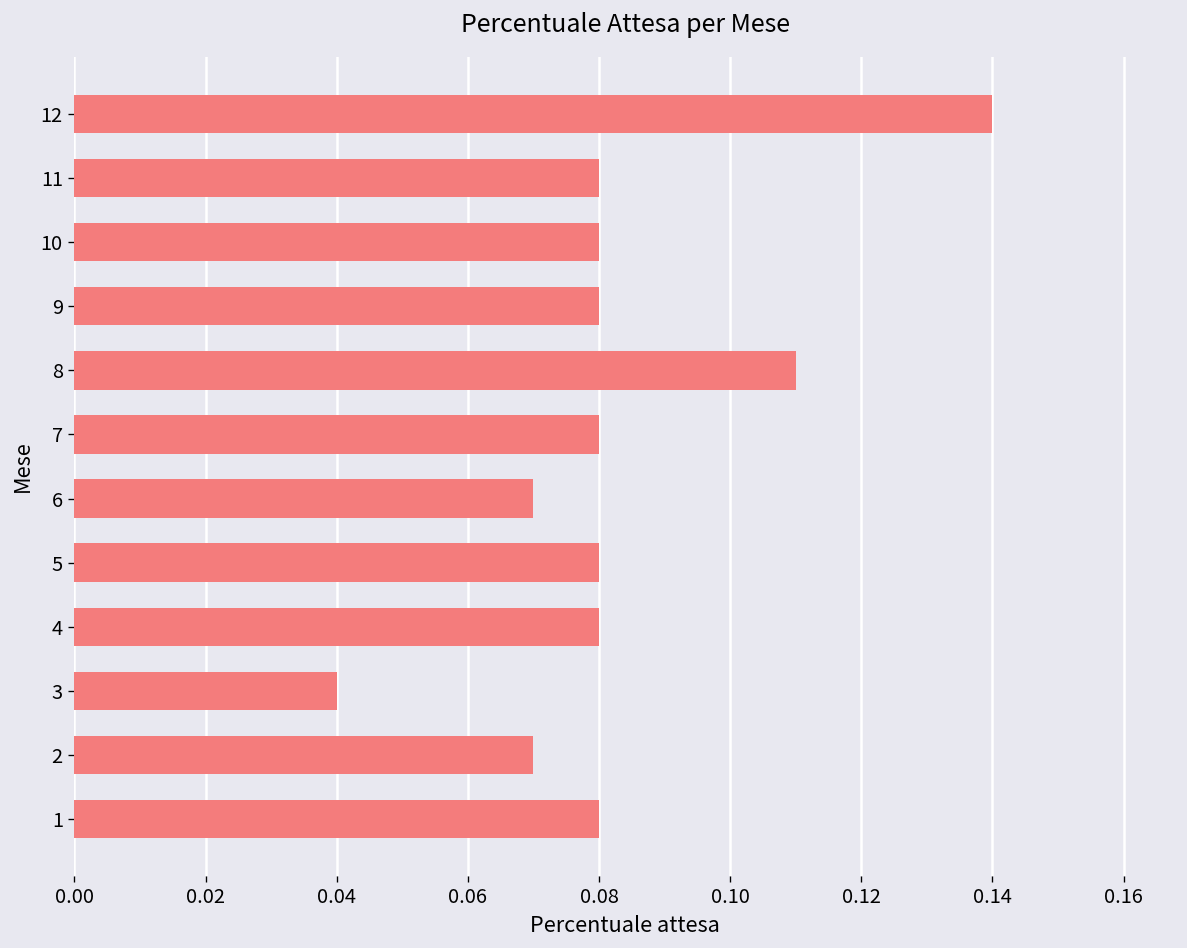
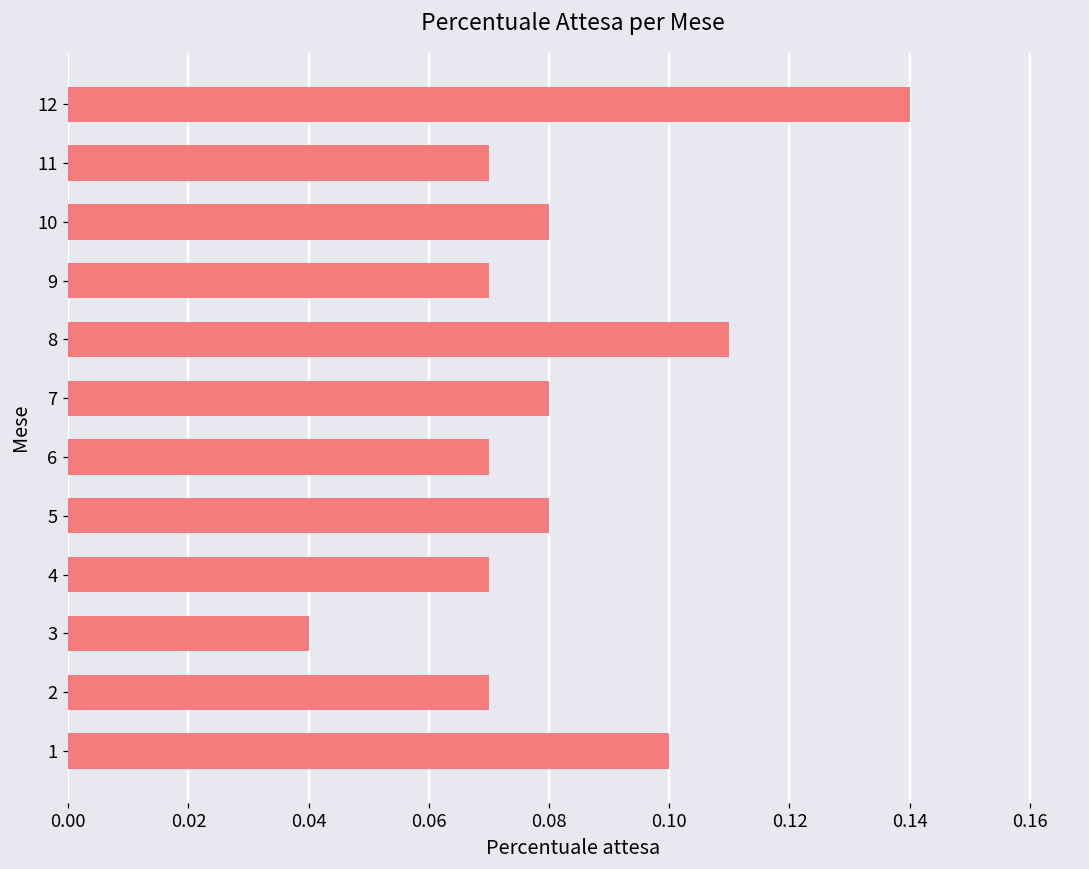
11: 0.08 -> 0.07
9: 0.08 -> 0.07
4: 0.08 -> 0.07
1: 0.08 -> 0.10
